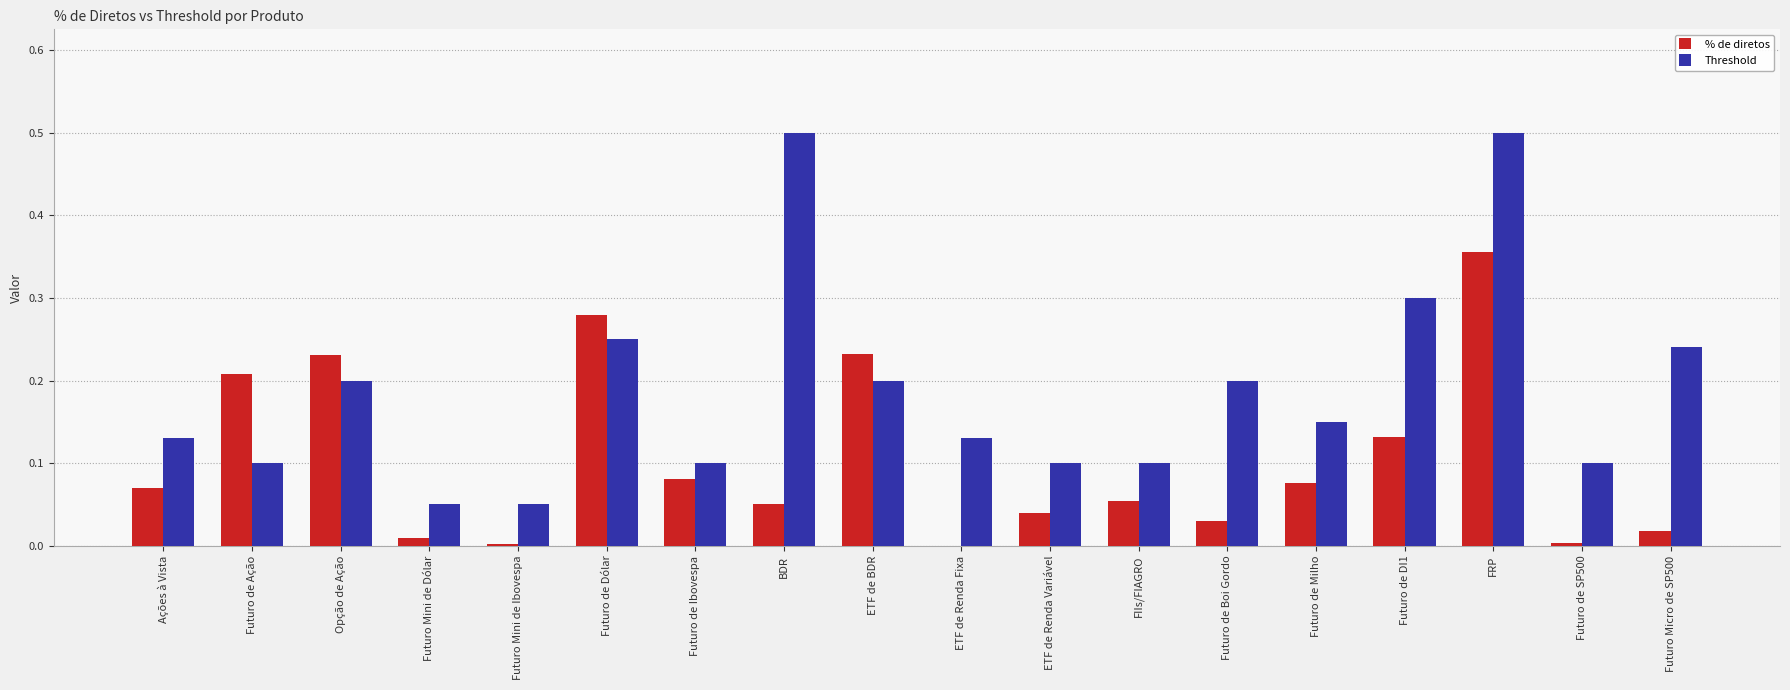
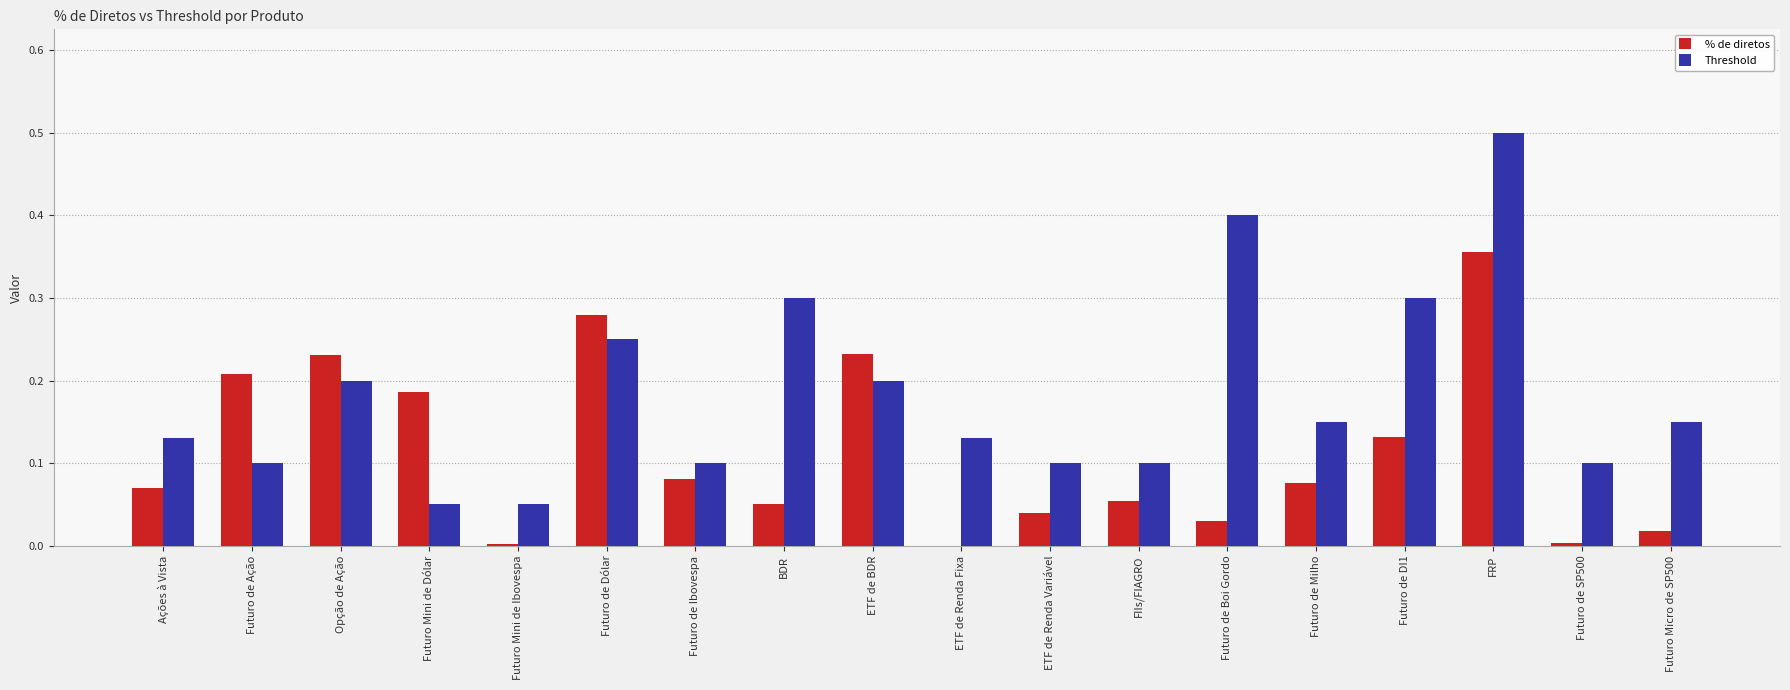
% de diretos, Futuro Mini de Dólar: 0.01 -> 0.19
Threshold, BDR: 0.5 -> 0.3
Threshold, Futuro de Boi Gordo: 0.2 -> 0.4
Threshold, Futuro Micro de SP500: 0.24 -> 0.15
